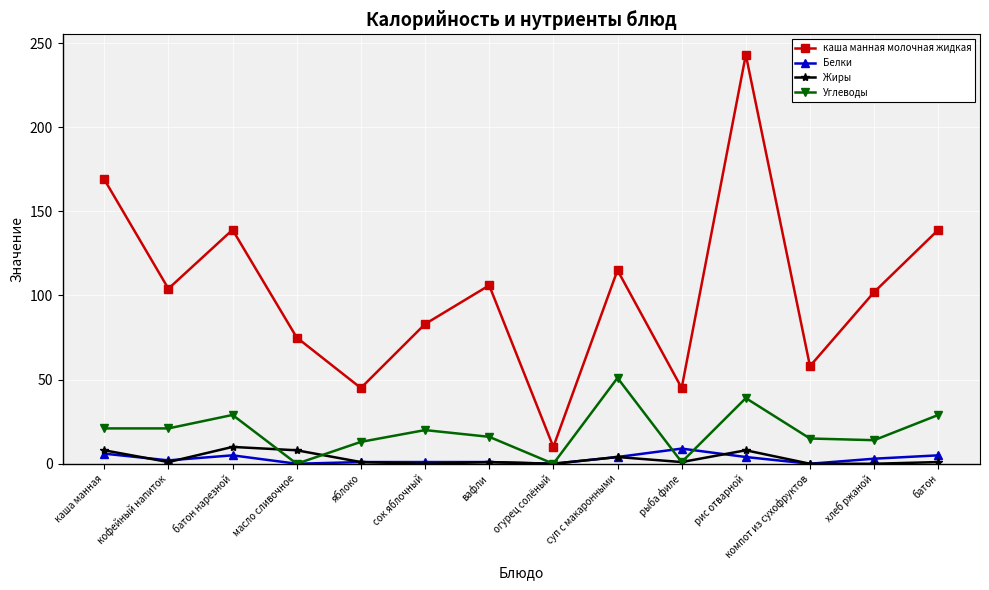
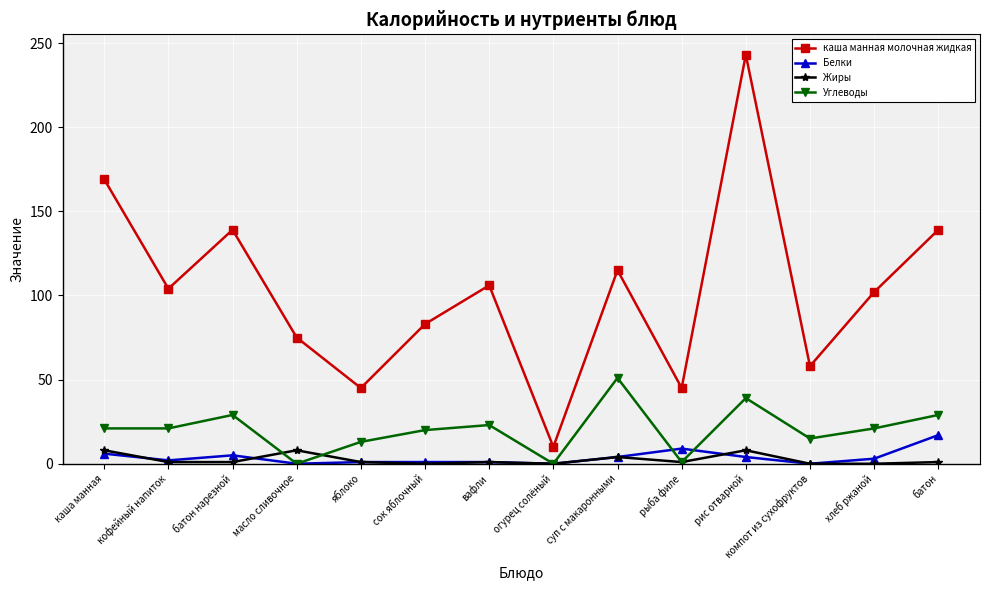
Жиры, батон нарезной: 10 -> 1
Углеводы, вафли: 16 -> 23
Углеводы, хлеб ржаной: 14 -> 21
Белки, батон: 5 -> 17
